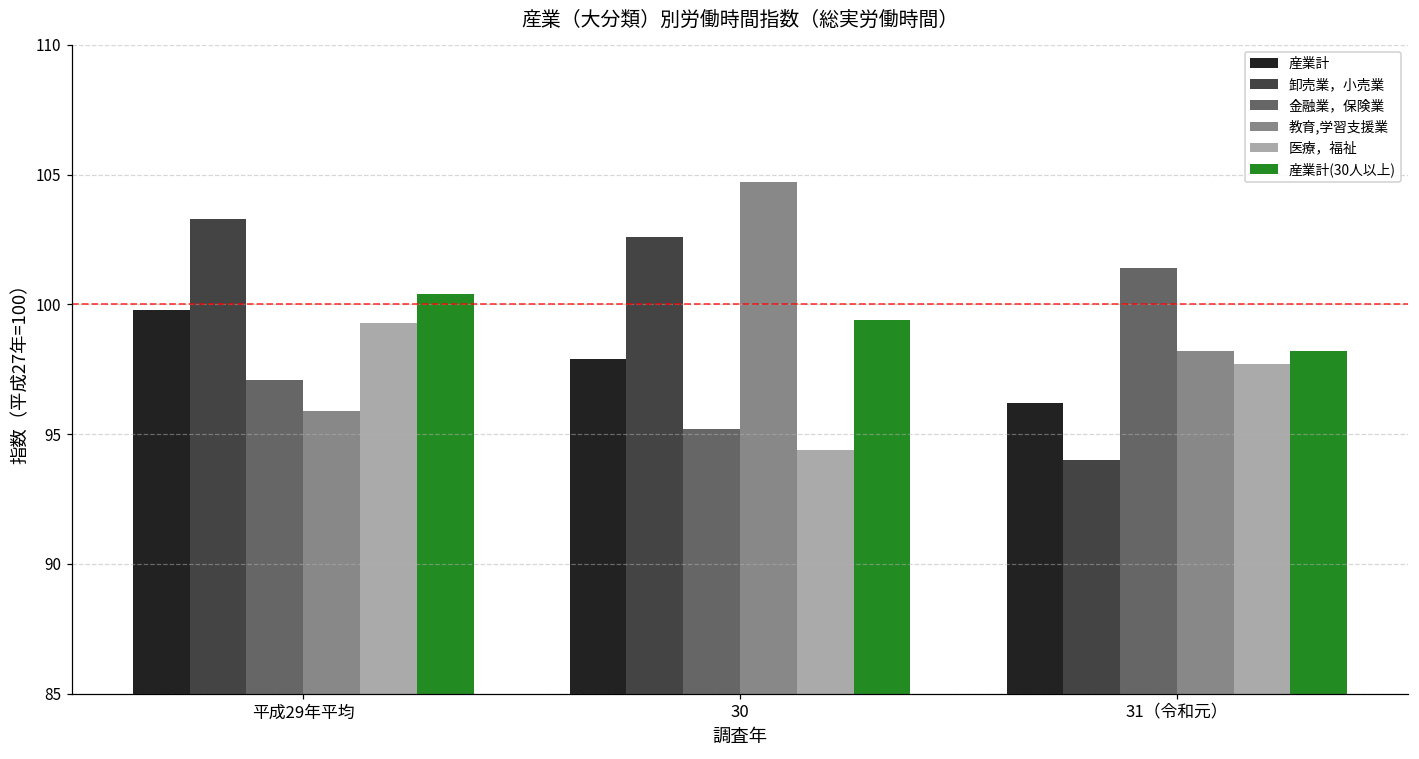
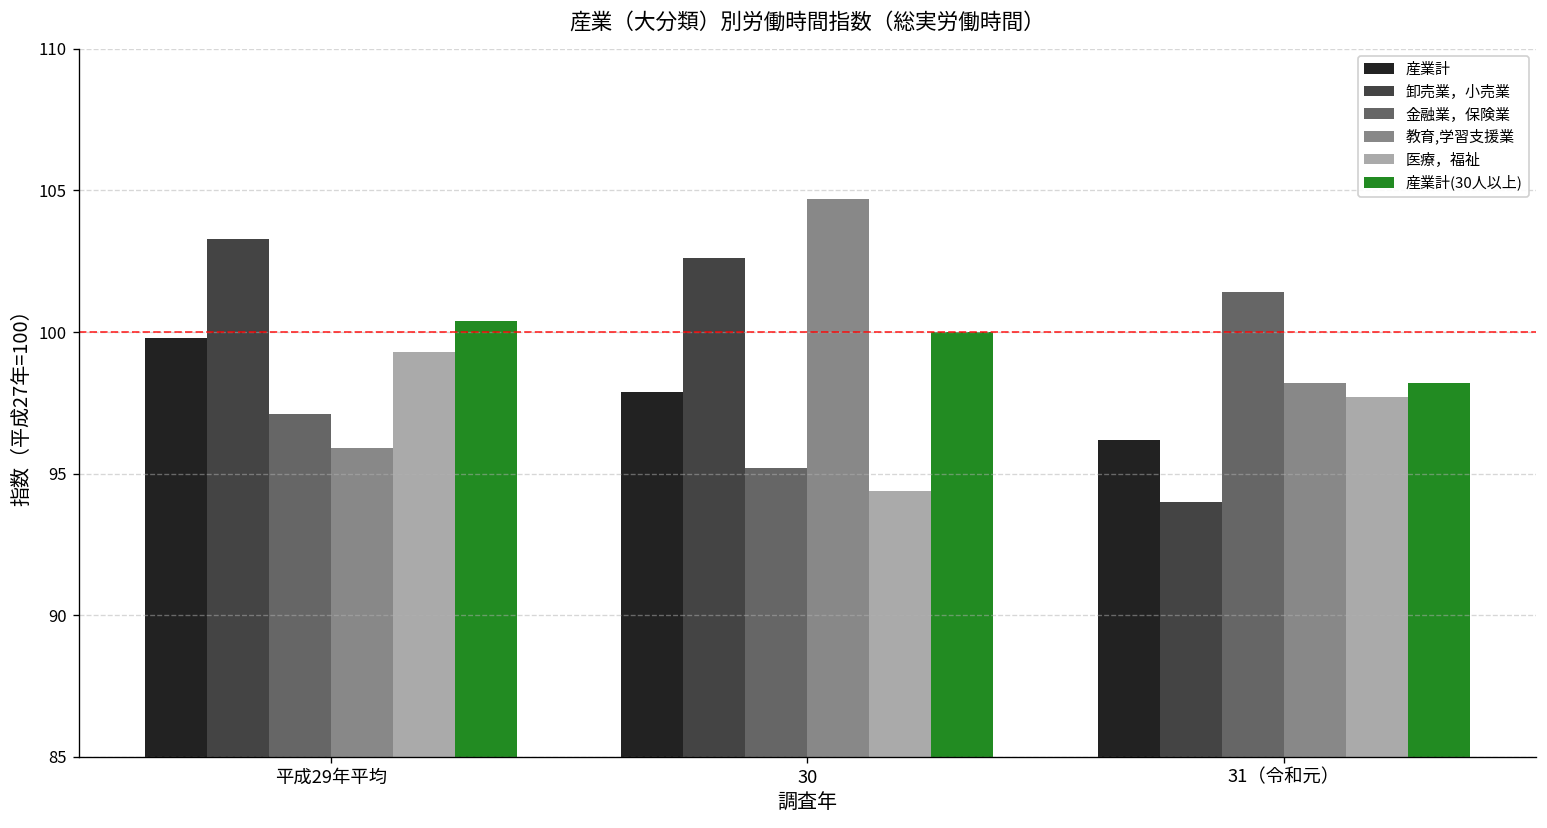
産業計(30人以上), 30: 99.4 -> 100.0
